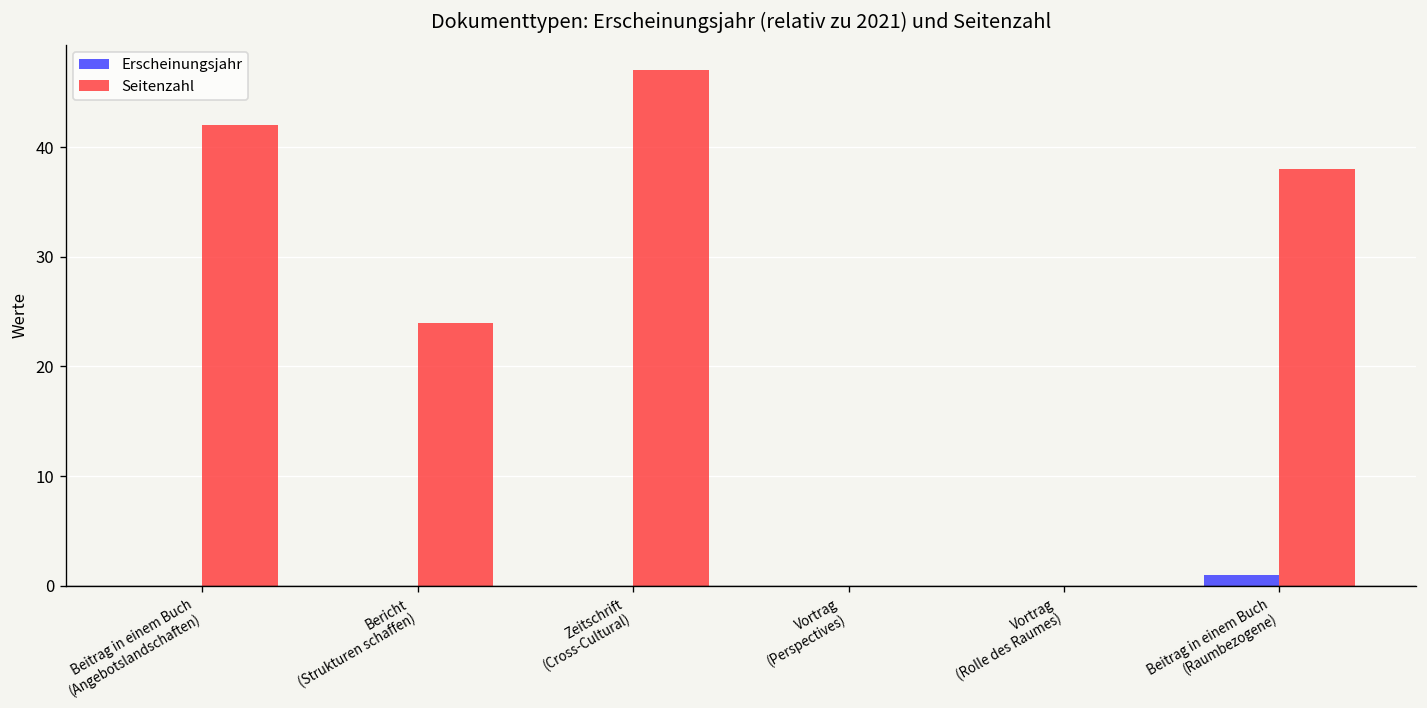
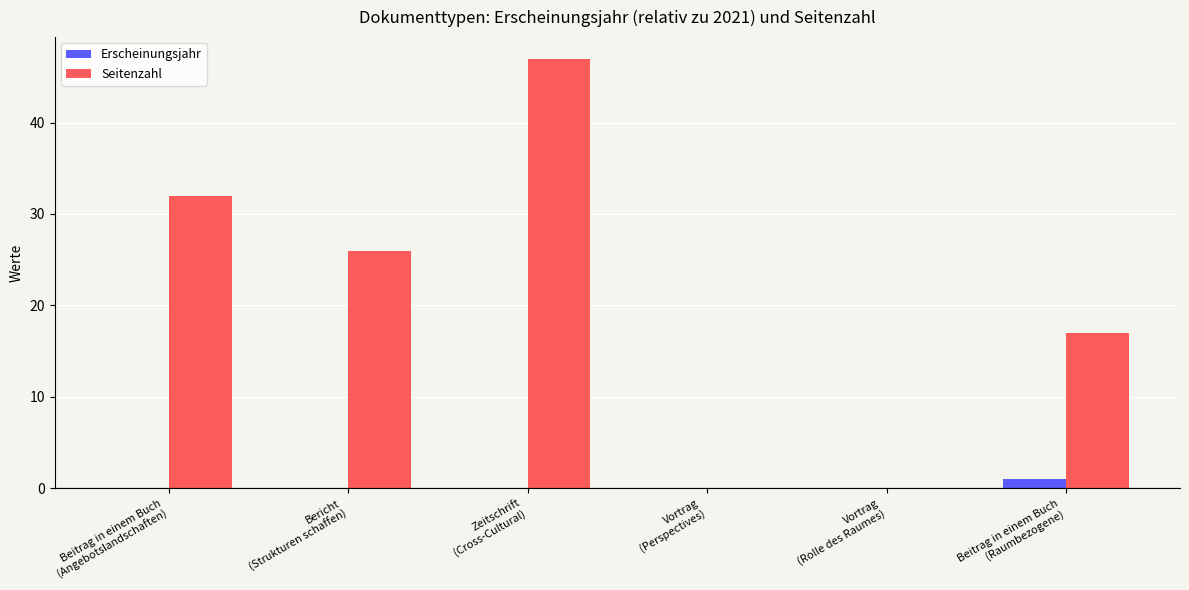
Seitenzahl, Beitrag in einem Buch (Angebotslandschaften): 42 -> 32
Seitenzahl, Bericht (Strukturen schaffen): 24 -> 26
Seitenzahl, Beitrag in einem Buch (Raumbezogene): 38 -> 17
